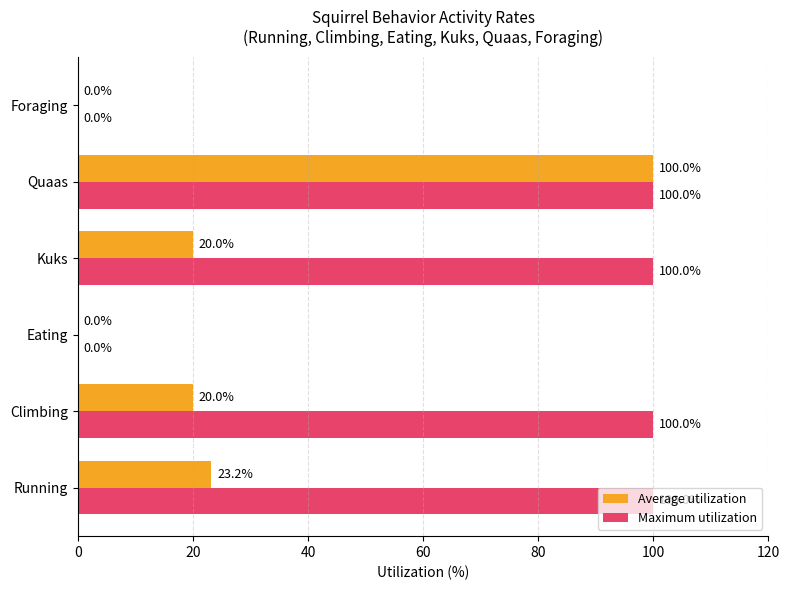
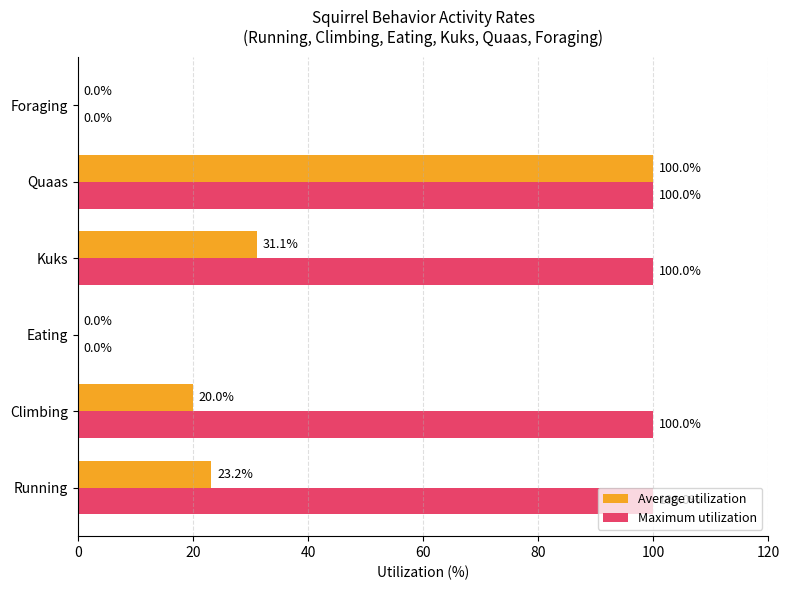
Average utilization, Kuks: 20.0% -> 31.1%
